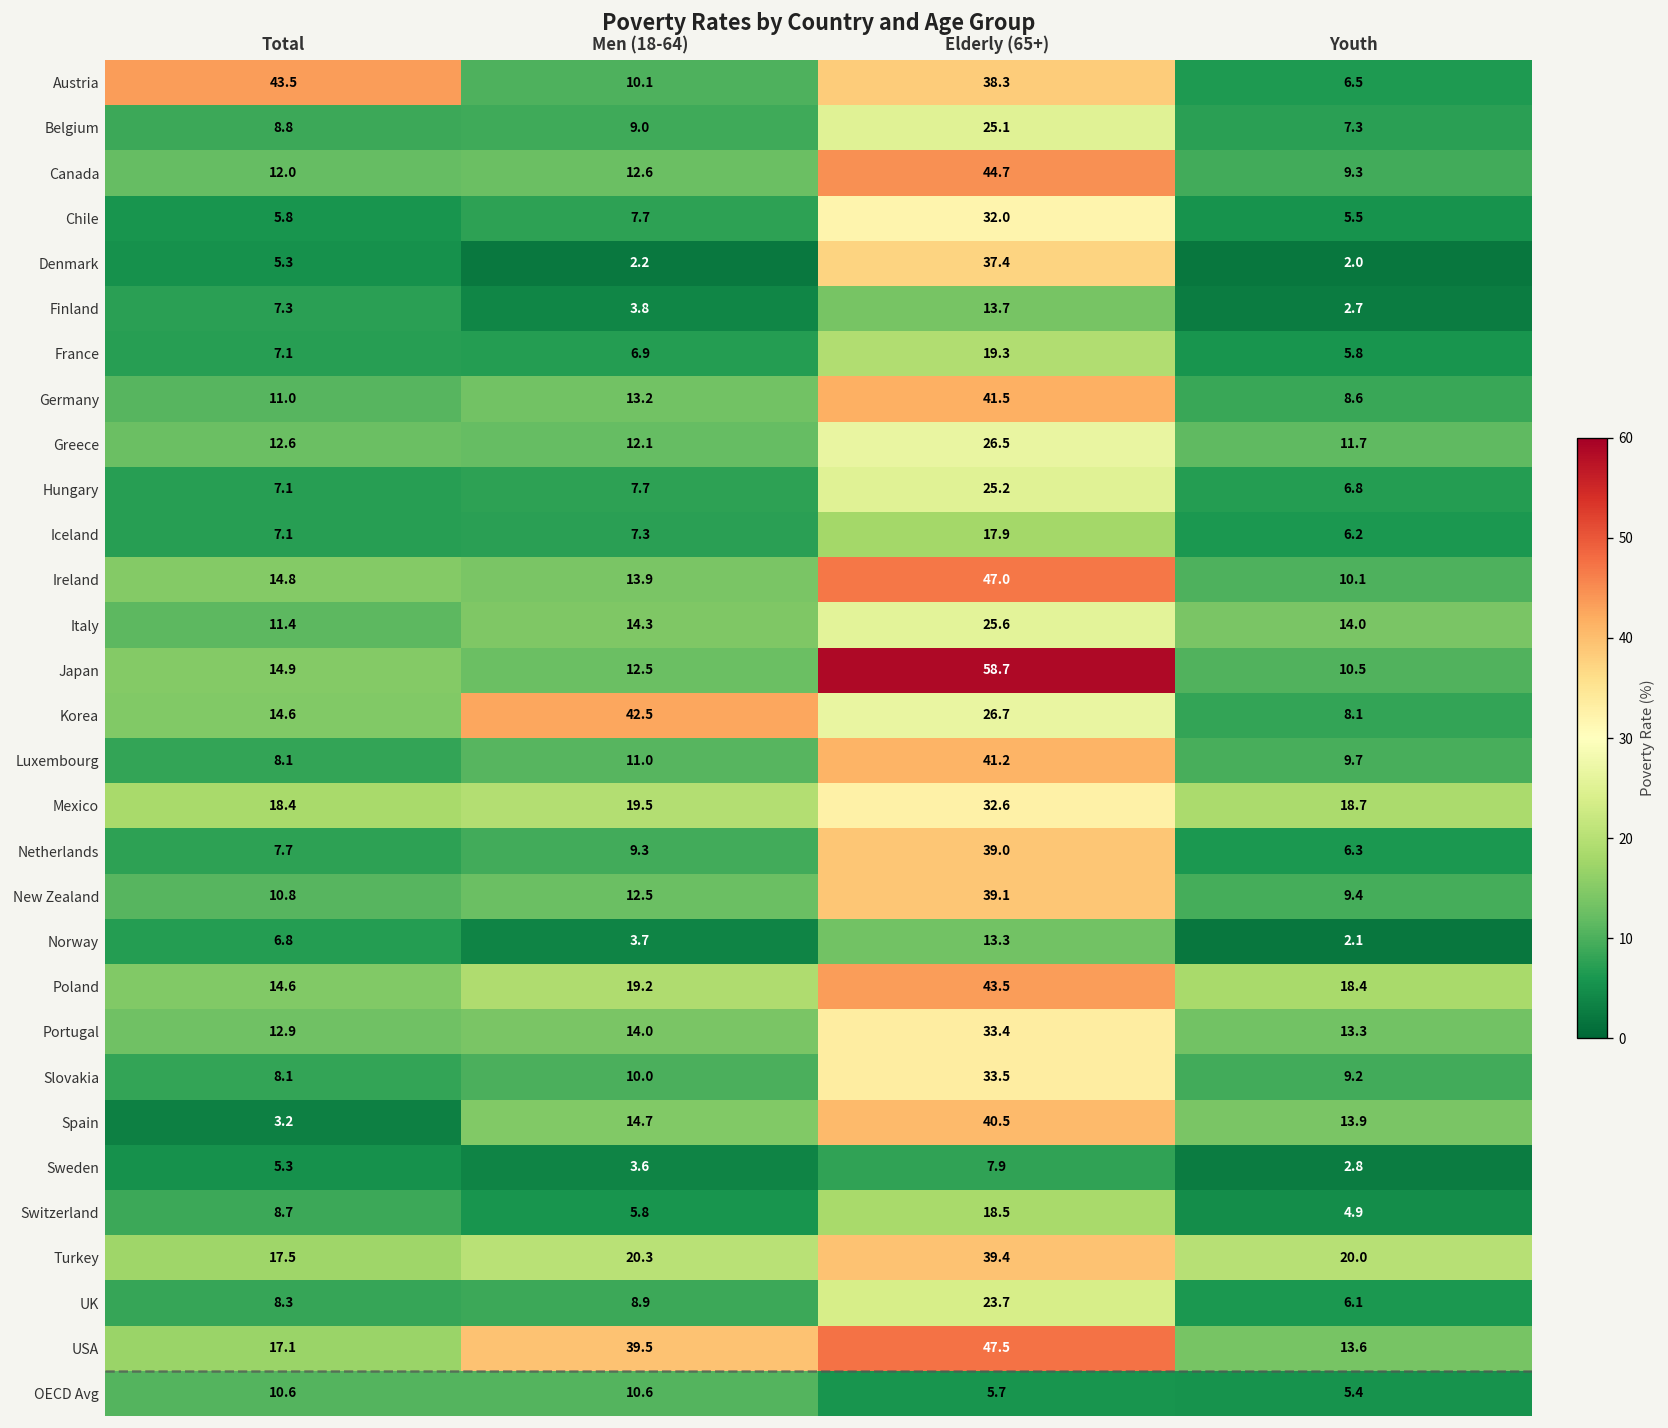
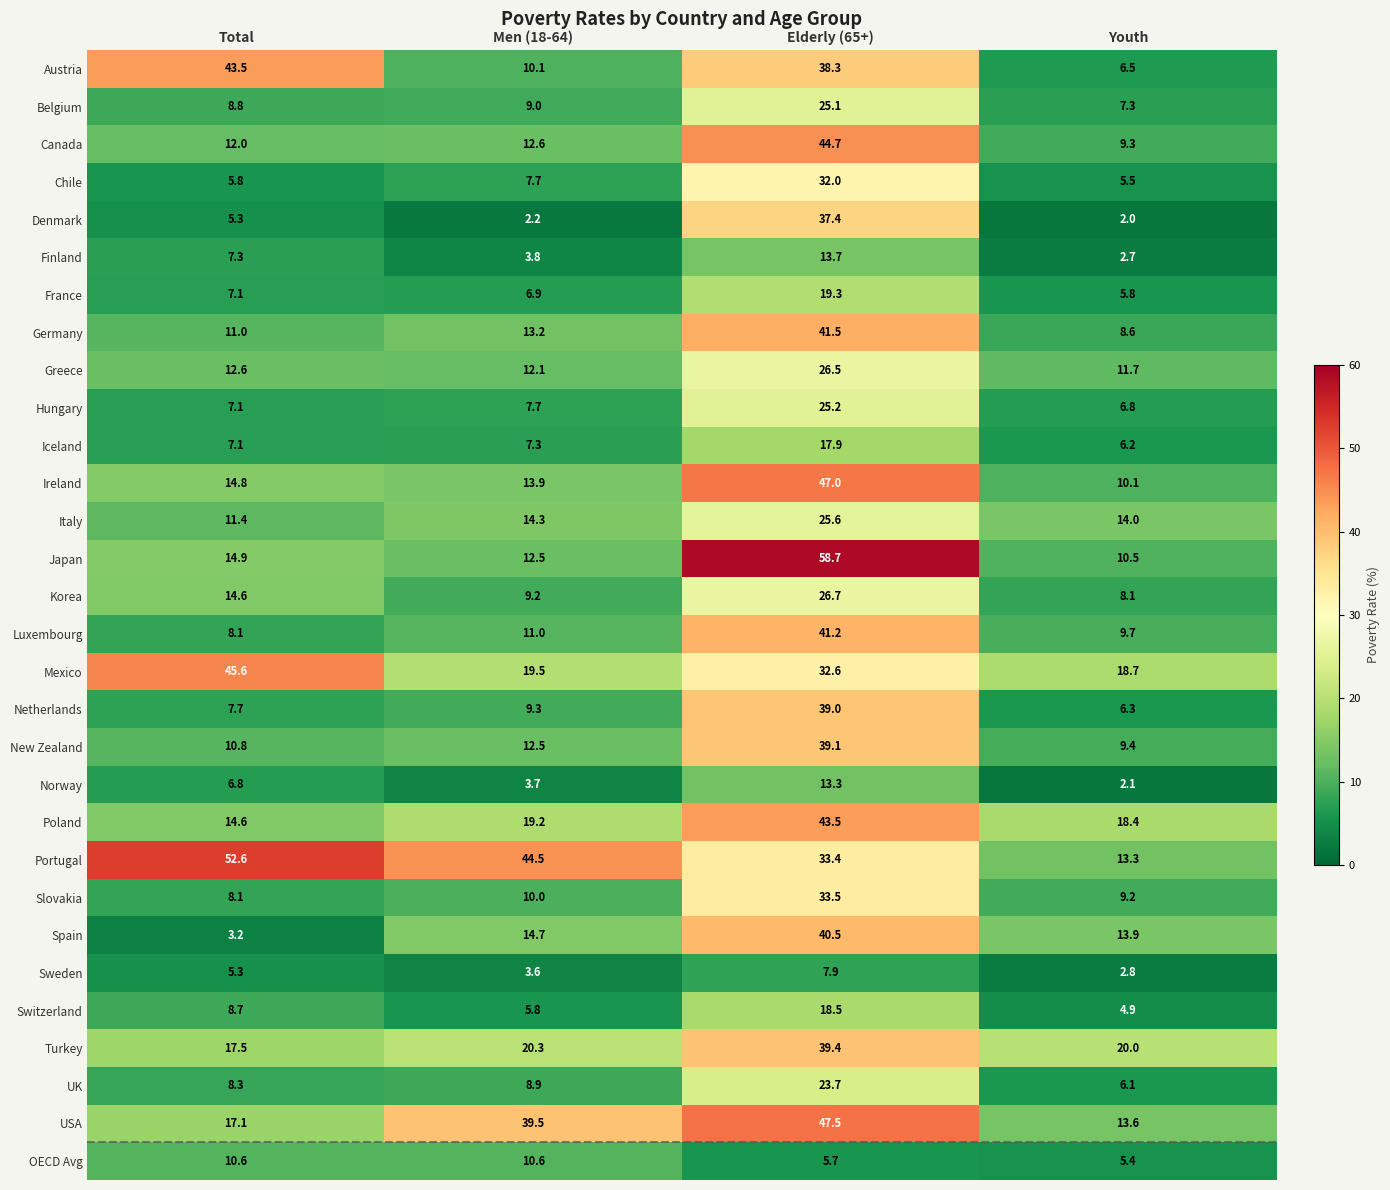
Korea, Men (18-64): 42.5 -> 9.2
Mexico, Total: 18.4 -> 45.6
Portugal, Total: 12.9 -> 52.6
Portugal, Men (18-64): 14.0 -> 44.5
